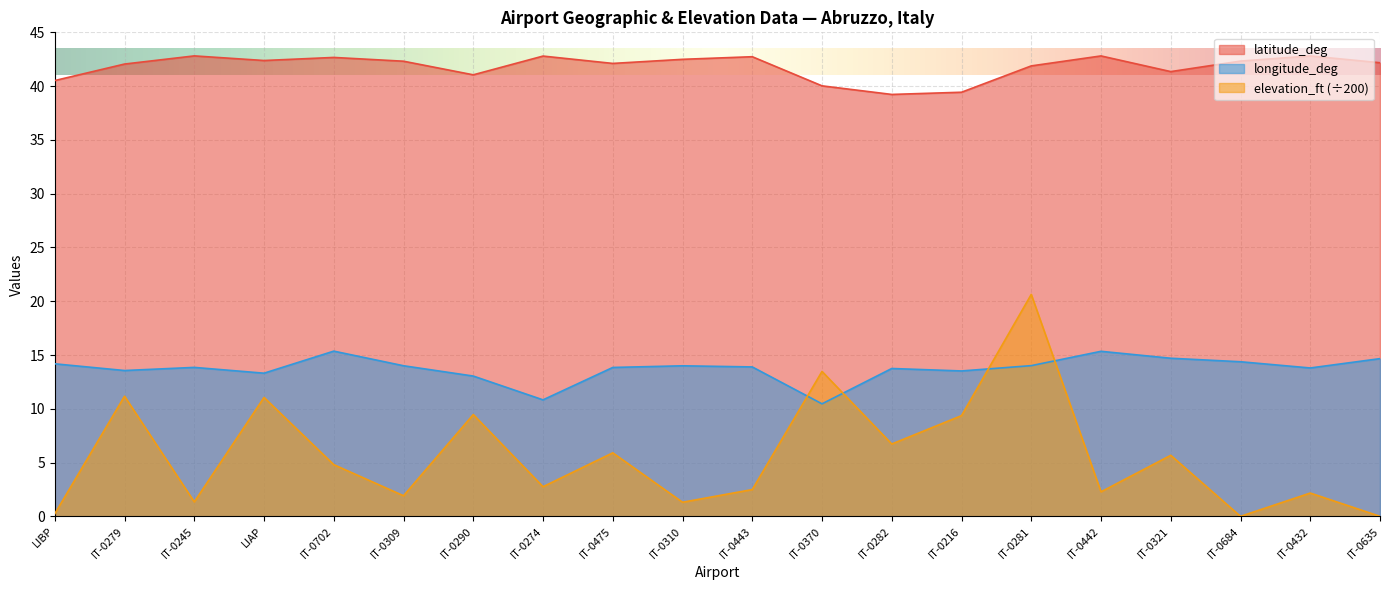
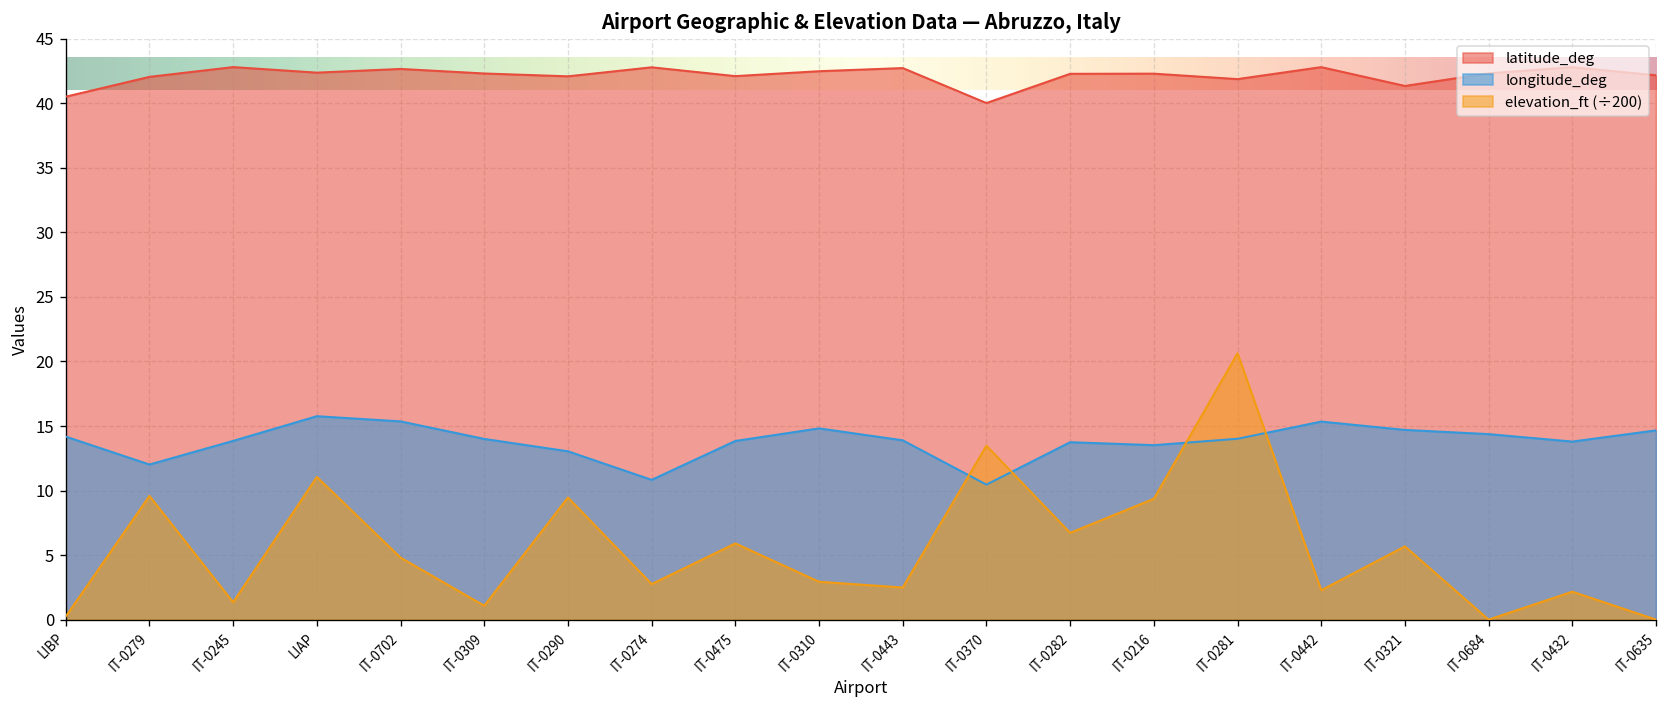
longitude_deg, IT-0279: 13.6 -> 12.0
elevation_ft (÷200), IT-0279: 11.2 -> 9.6
longitude_deg, LIAP: 13.3 -> 15.8
elevation_ft (÷200), IT-0309: 1.9 -> 1.1
latitude_deg, IT-0290: 41.0 -> 42.1
longitude_deg, IT-0310: 14.0 -> 14.8
elevation_ft (÷200), IT-0310: 1.3 -> 2.9
latitude_deg, IT-0282: 39.2 -> 42.3
latitude_deg, IT-0216: 39.4 -> 42.3
